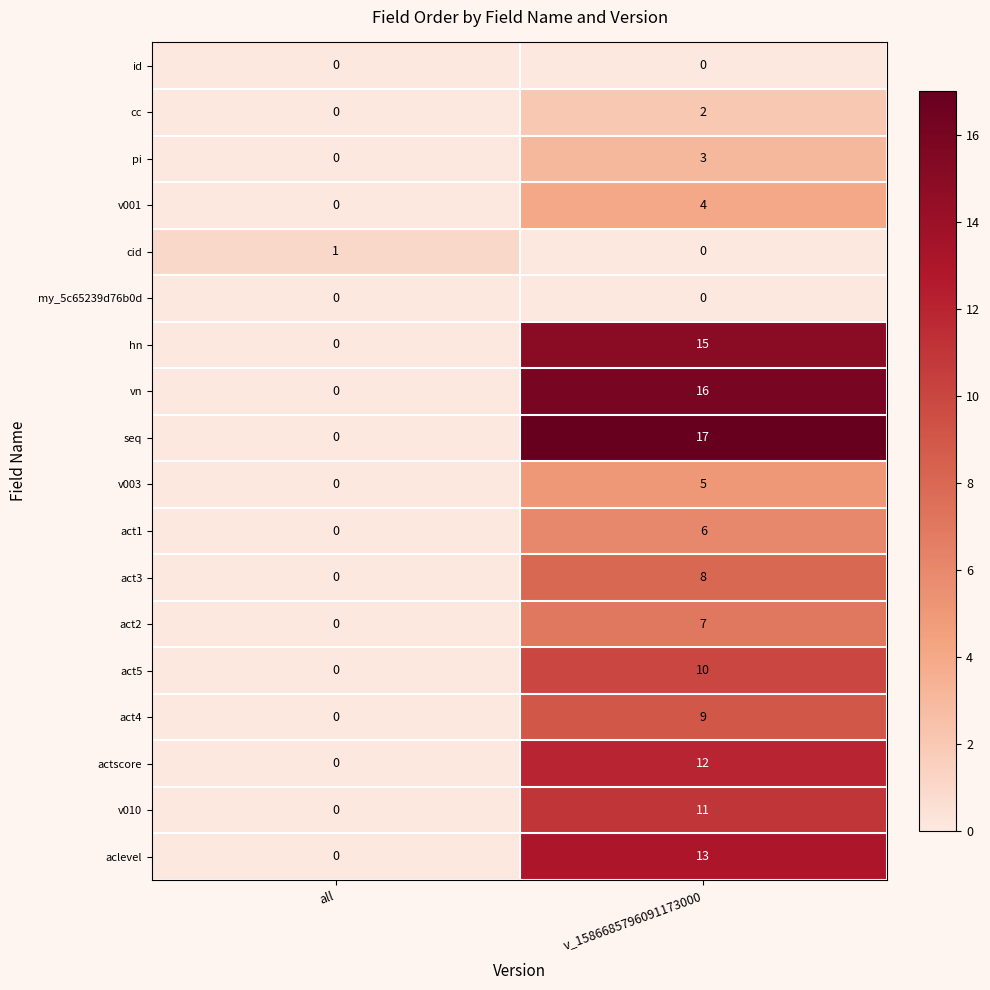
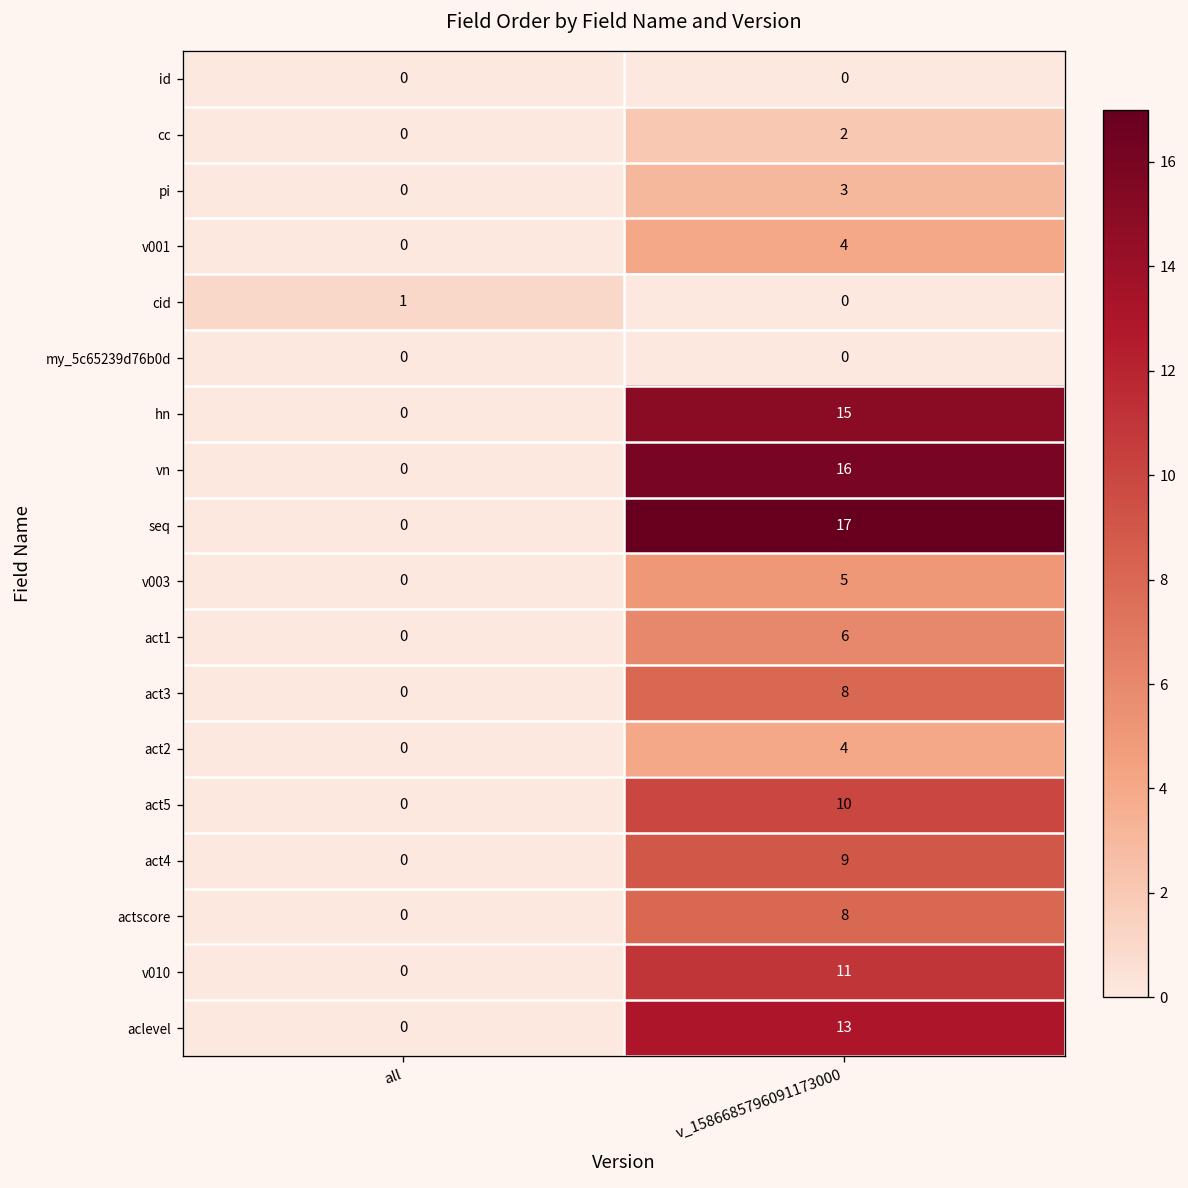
act2, v_1586685796091173000: 7 -> 4
actscore, v_1586685796091173000: 12 -> 8
